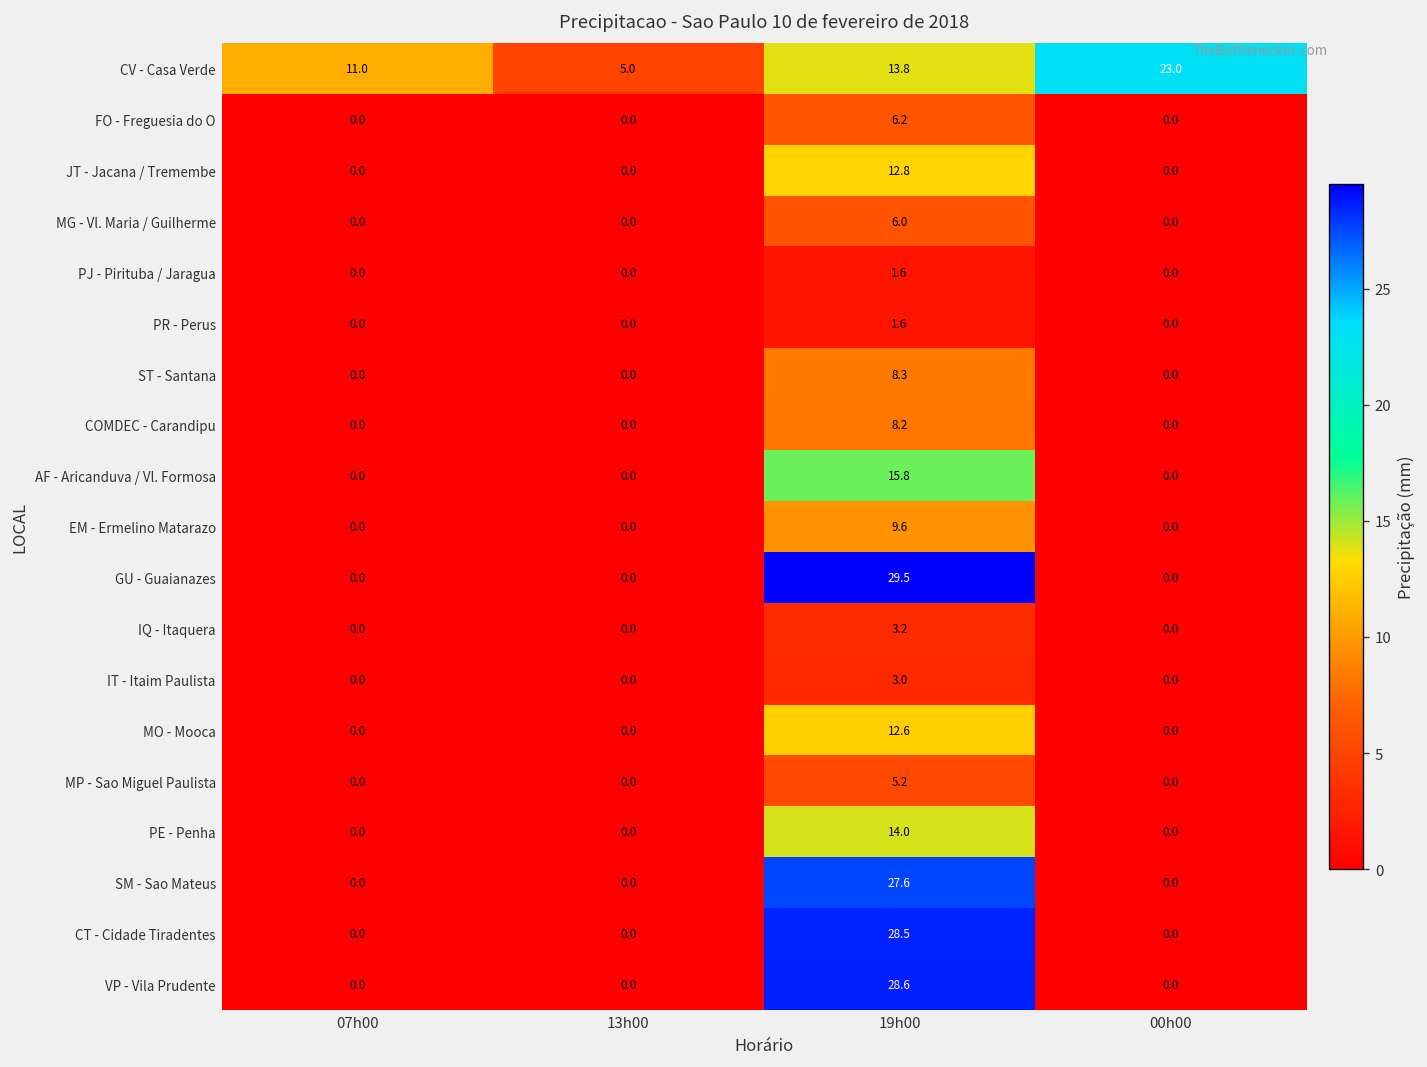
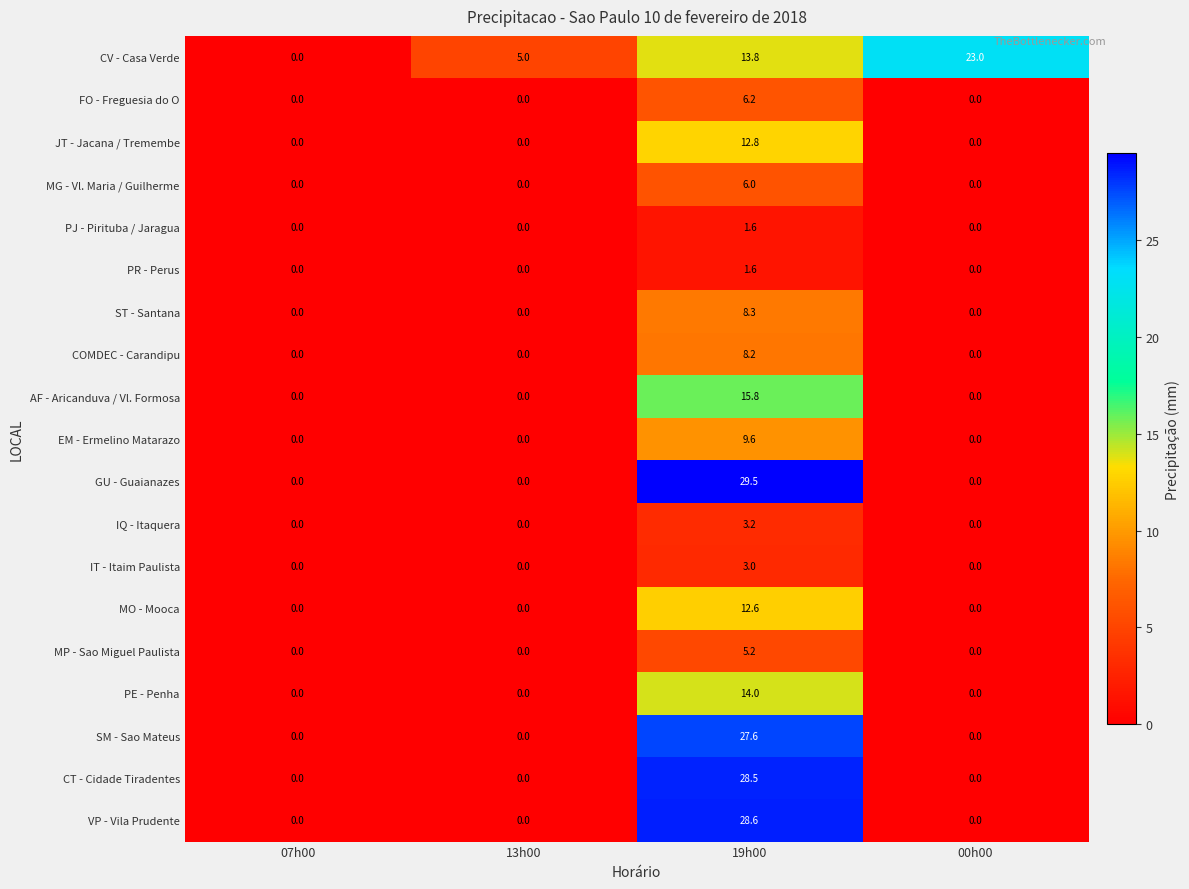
CV - Casa Verde, 07h00: 11.0 -> 0.0
